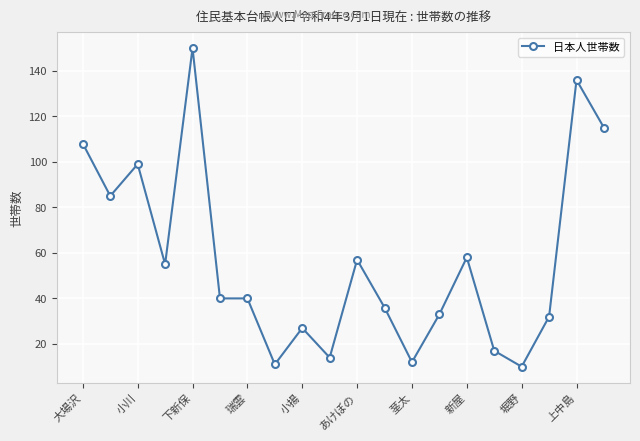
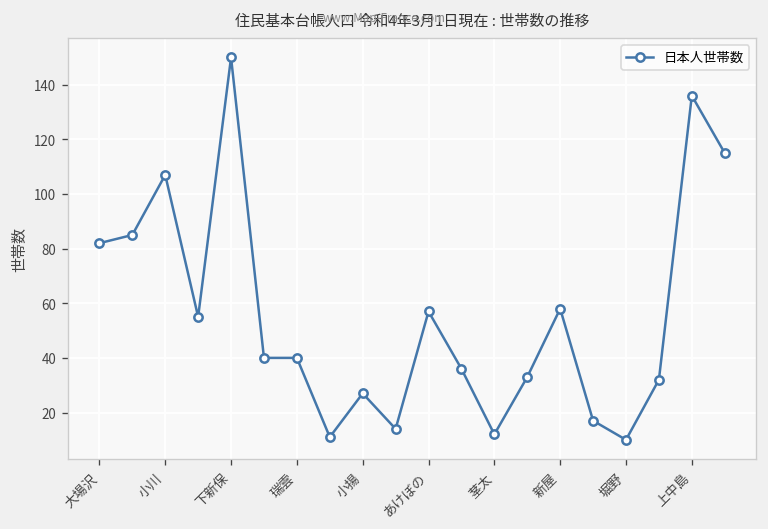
大場沢: 108 -> 82
小川: 99 -> 107
